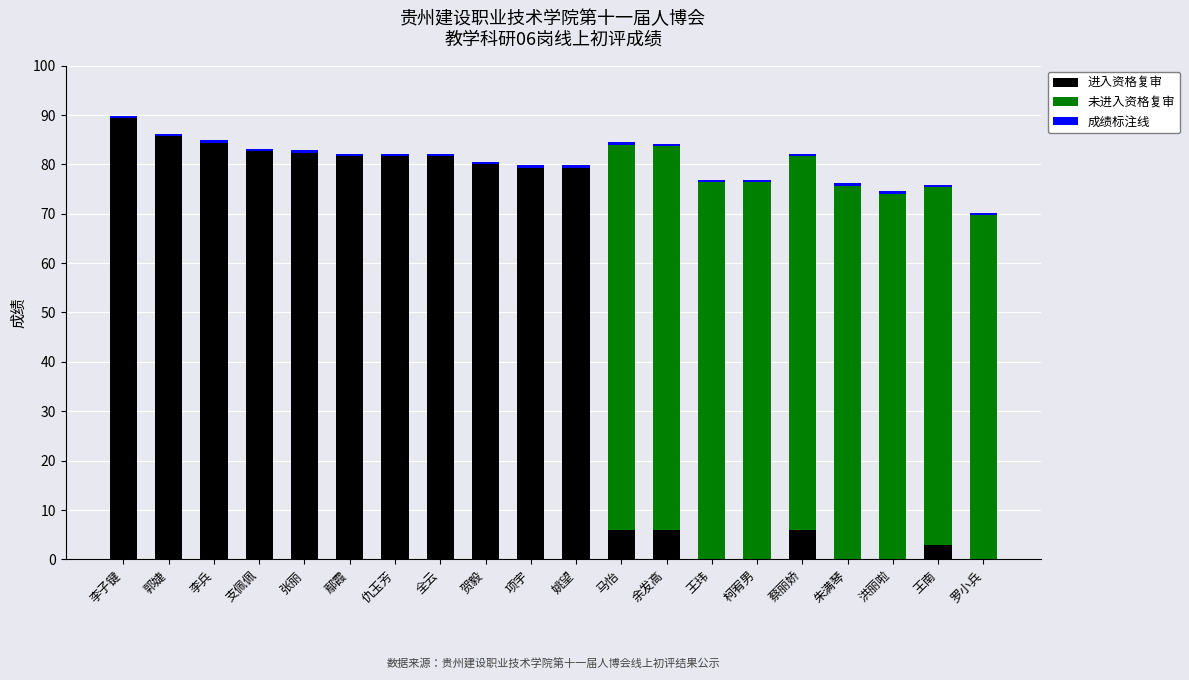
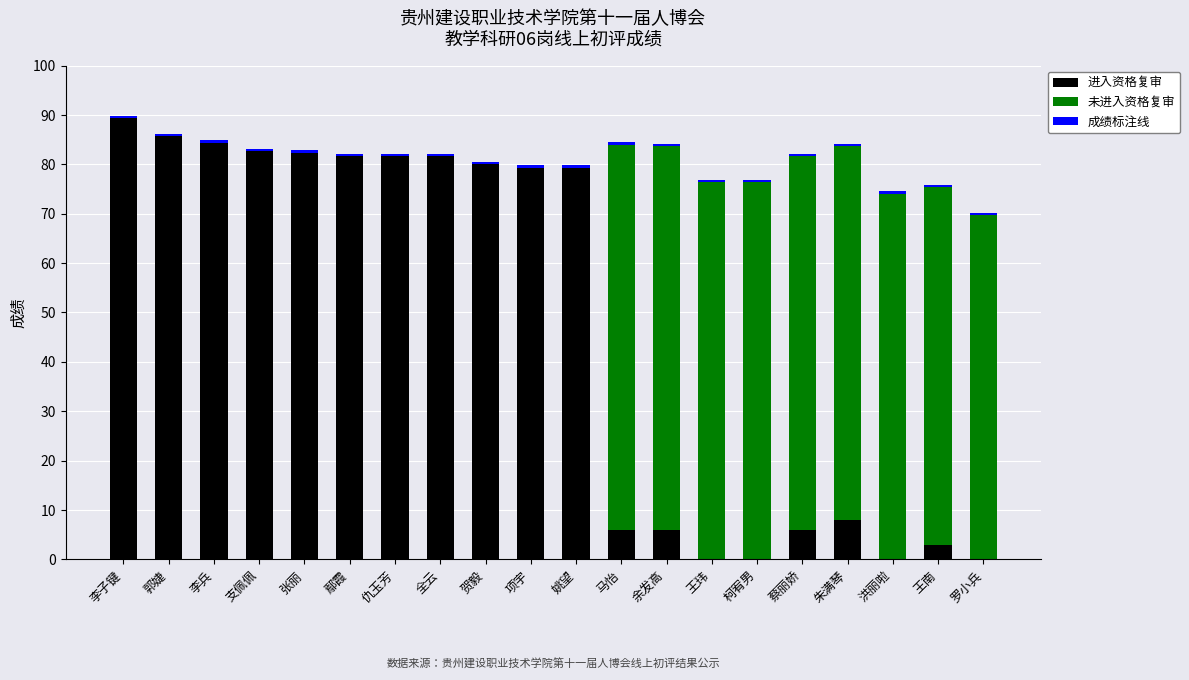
进入资格复审, 朱满琴: 0 -> 8
